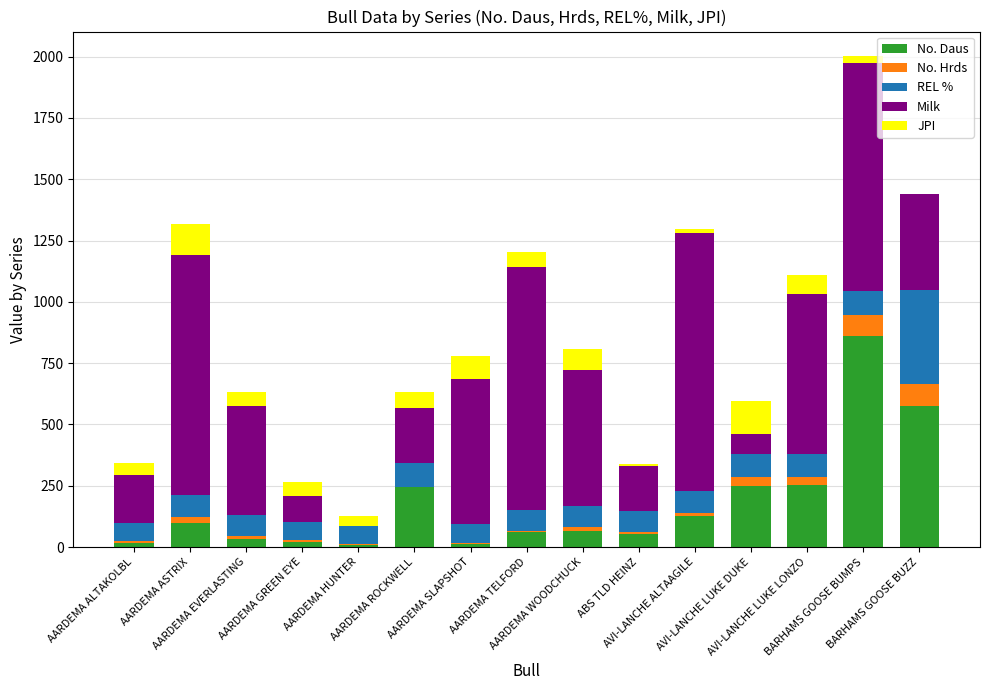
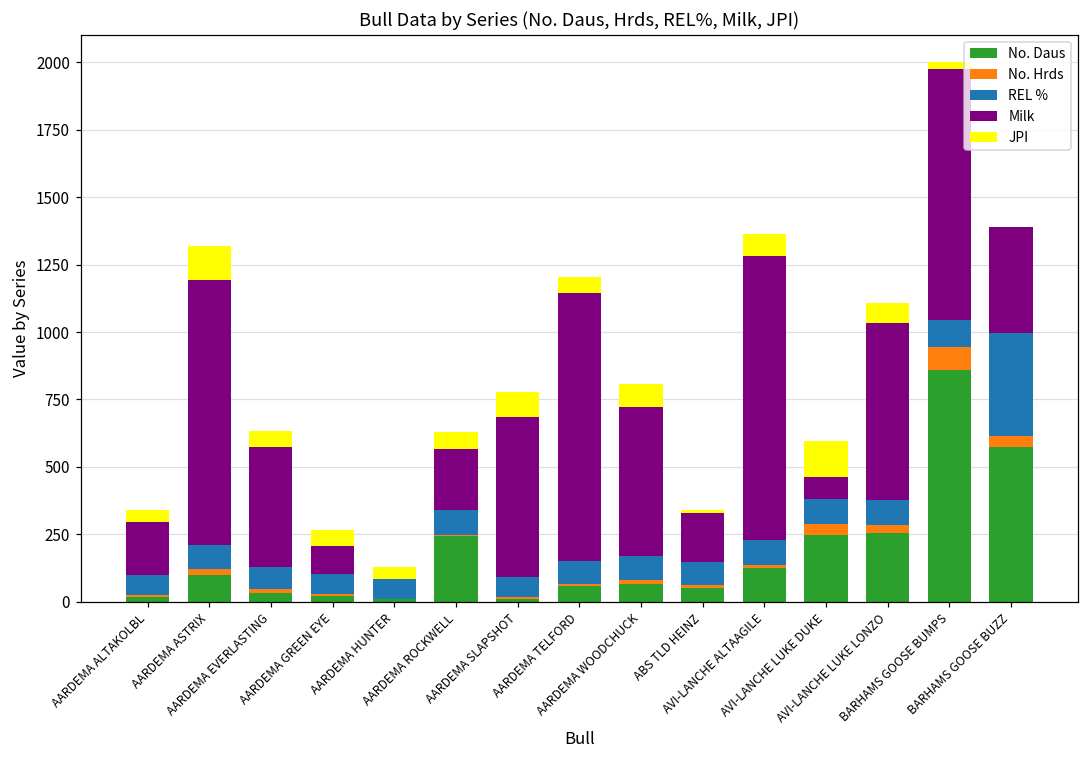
JPI, AVI-LANCHE ALTAAGILE: 20 -> 80
No. Hrds, BARHAMS GOOSE BUZZ: 90 -> 40
